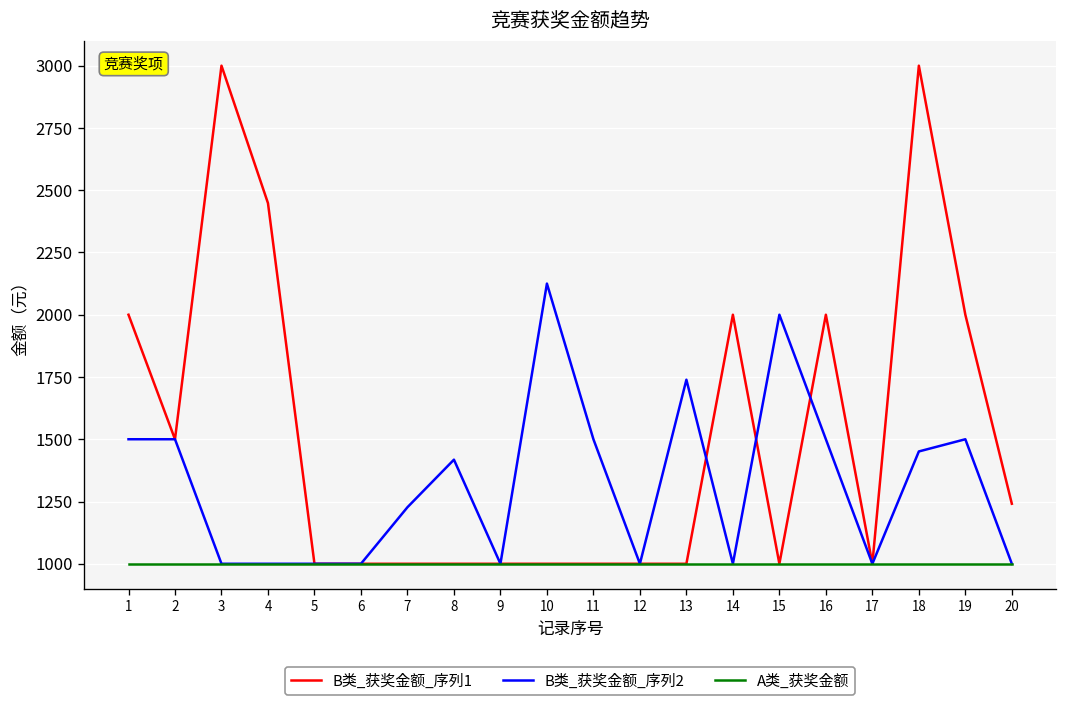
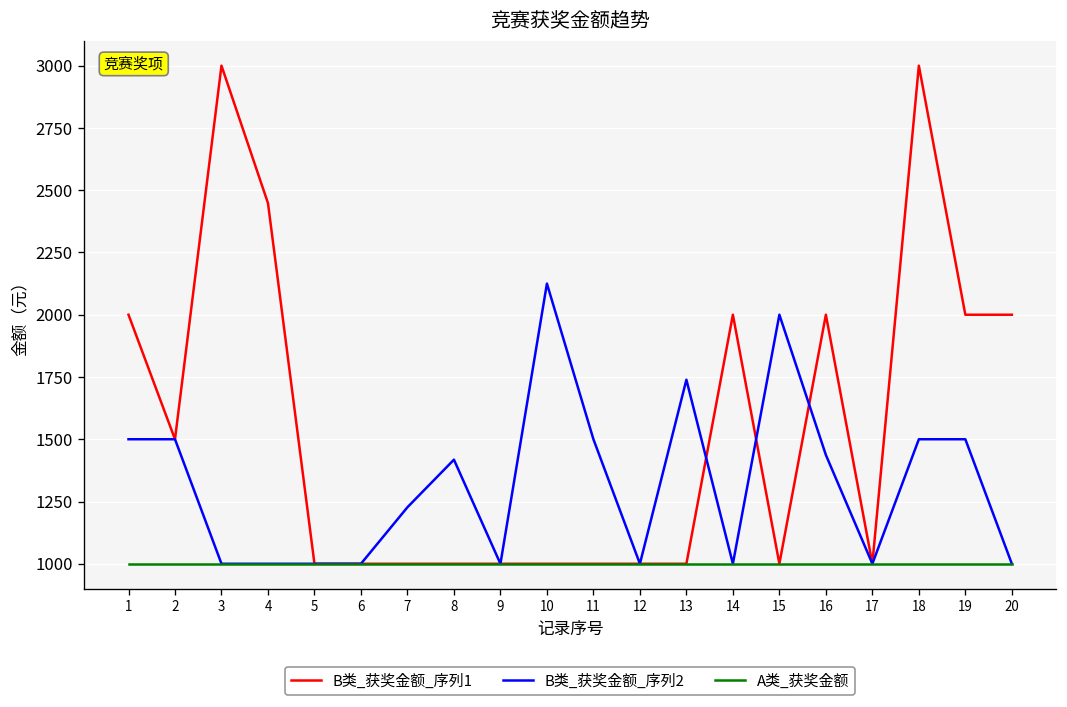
B类_获奖金额_序列2, 16: 1500 -> 1440
B类_获奖金额_序列2, 18: 1450 -> 1500
B类_获奖金额_序列1, 20: 1240 -> 2000
